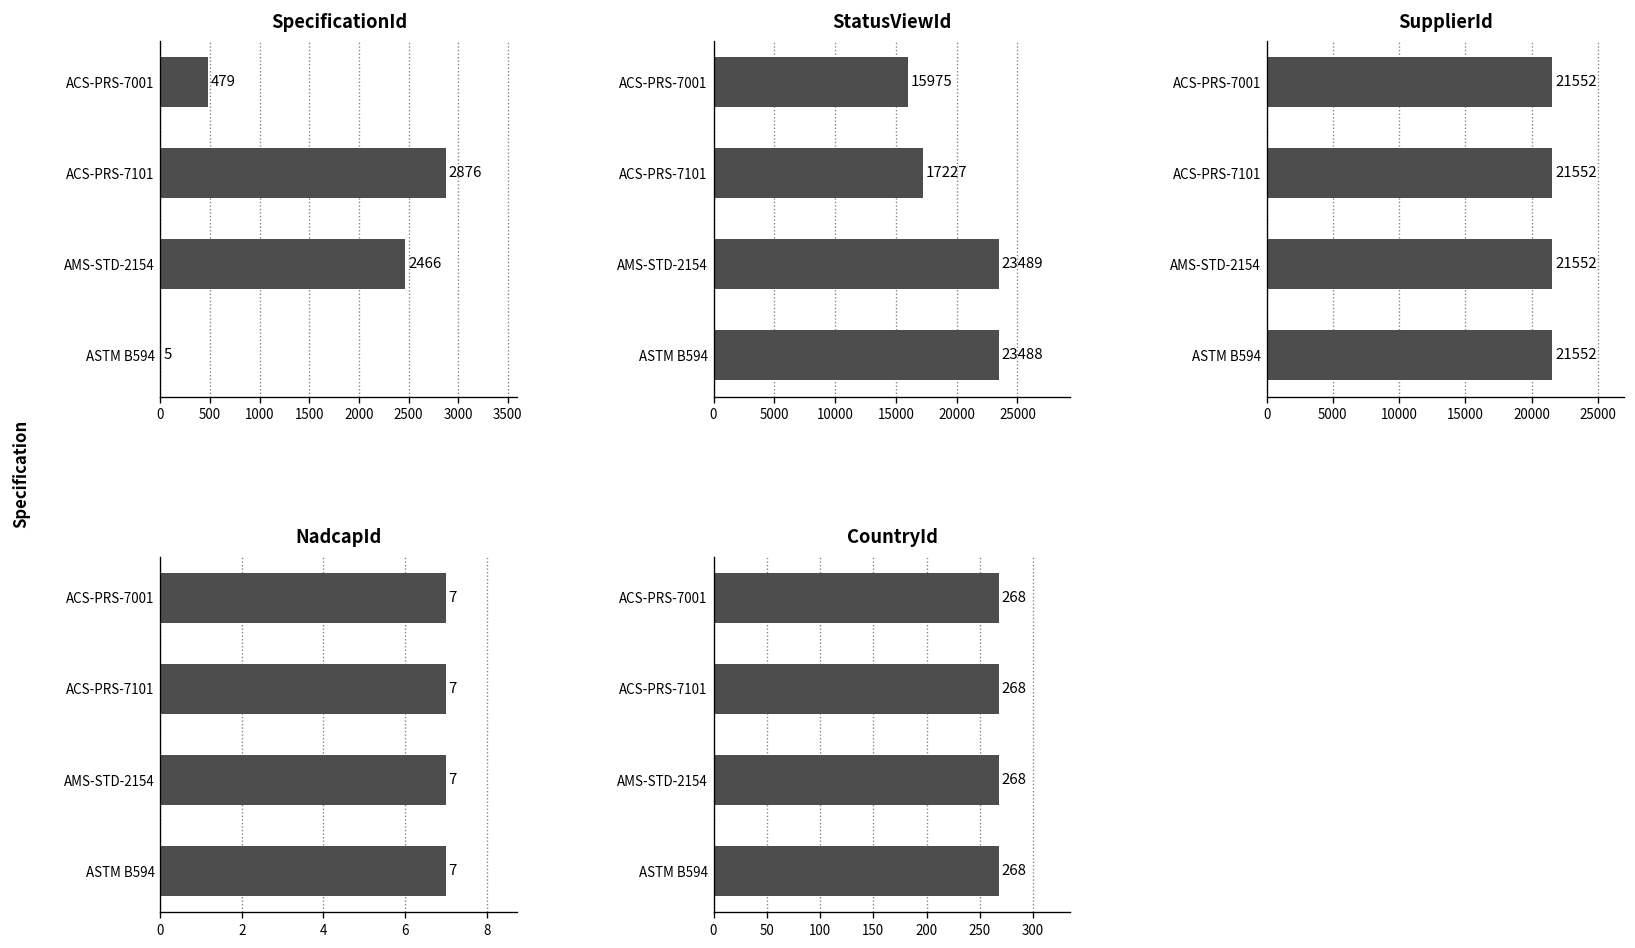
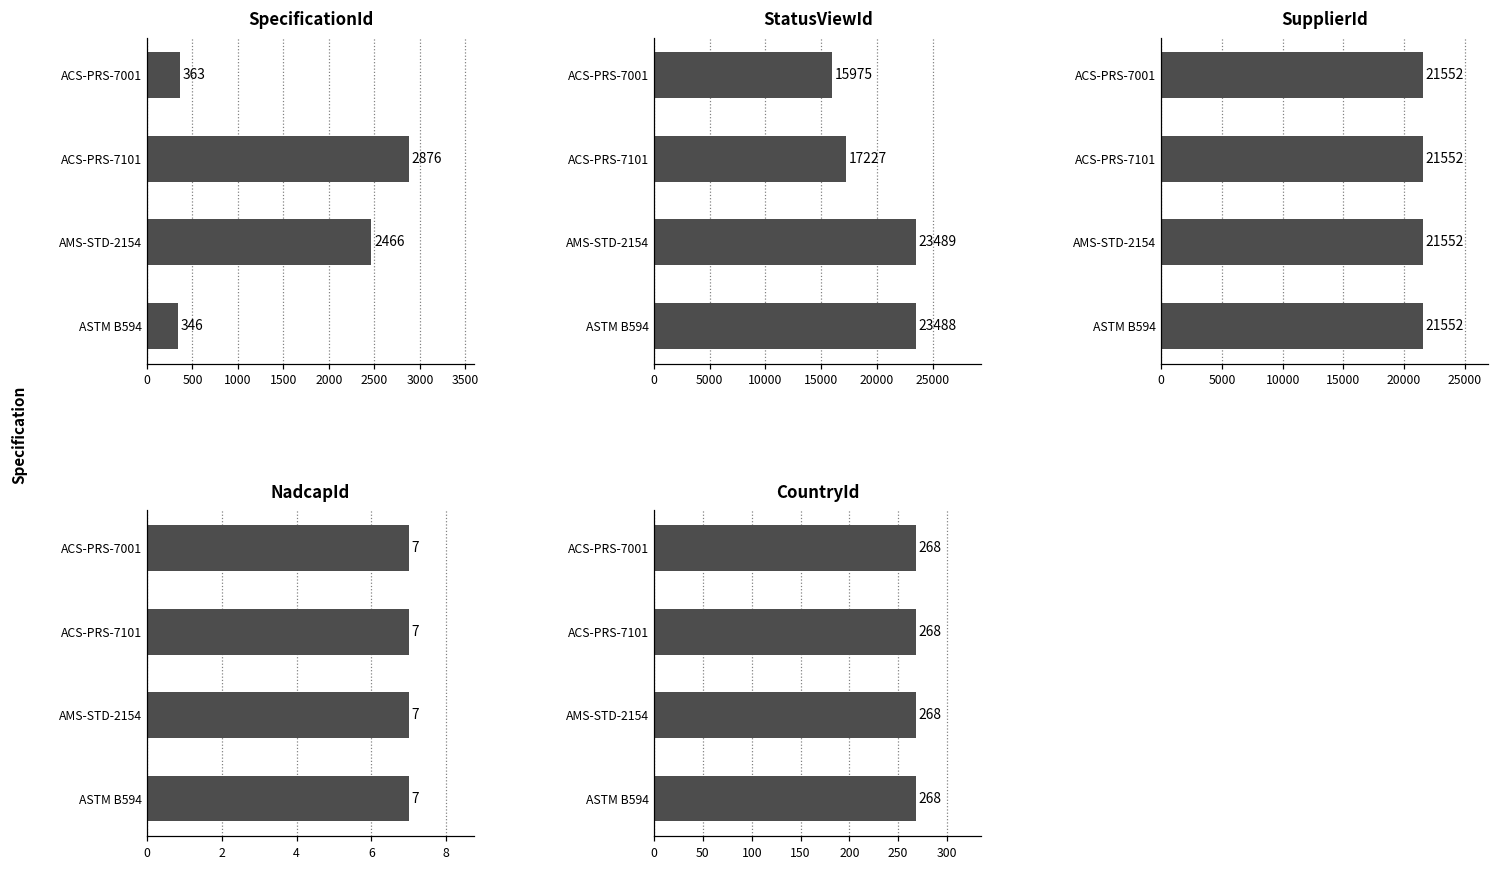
SpecificationId, ACS-PRS-7001: 479 -> 363
SpecificationId, ASTM B594: 5 -> 346
